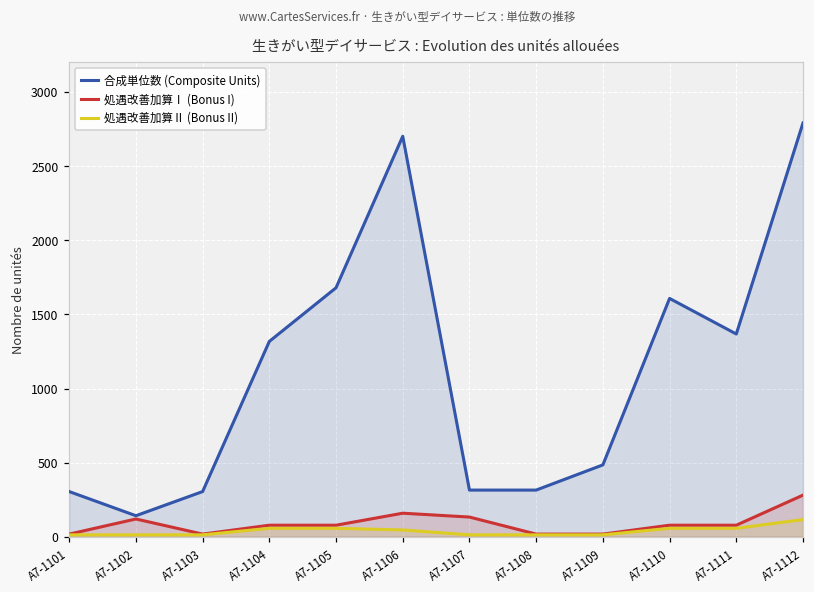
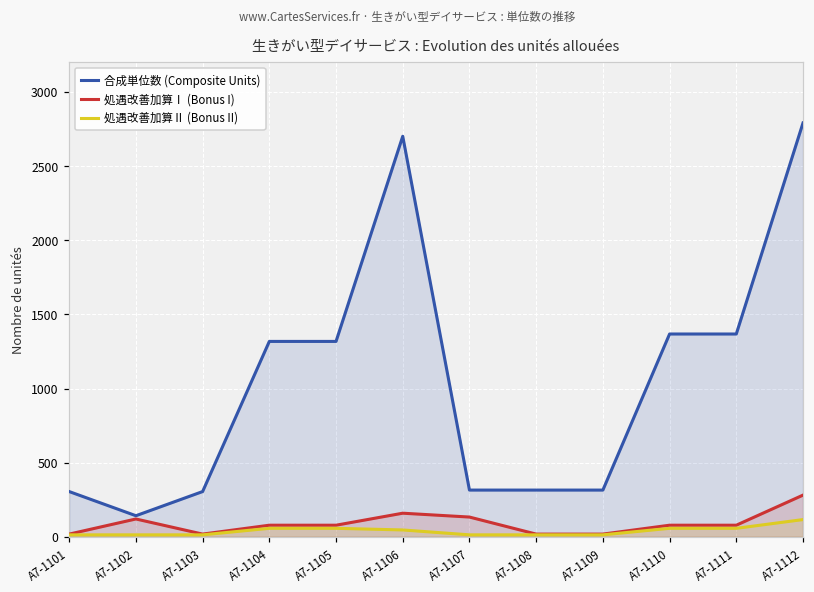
合成単位数 (Composite Units), A7-1105: 1680 -> 1320
合成単位数 (Composite Units), A7-1109: 490 -> 320
合成単位数 (Composite Units), A7-1110: 1610 -> 1370
